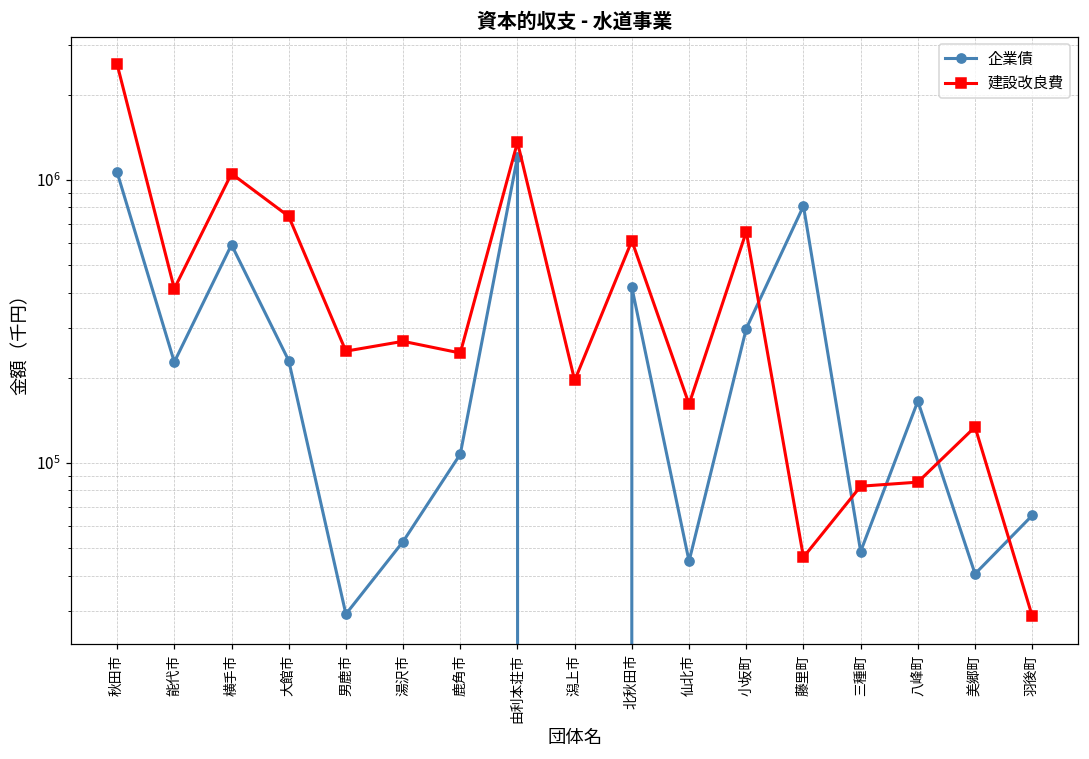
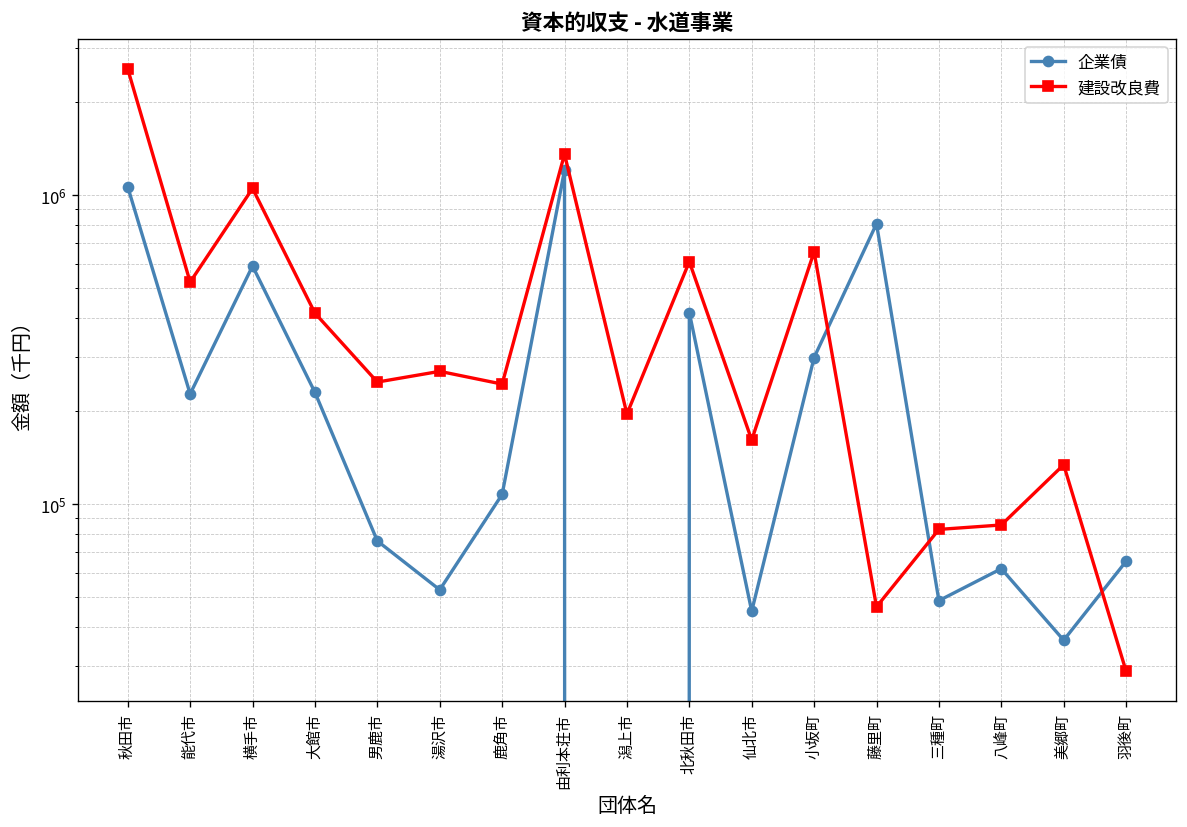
建設改良費, 能代市: 410000 -> 520000
建設改良費, 大館市: 740000 -> 420000
企業債, 男鹿市: 29000 -> 76000
企業債, 八峰町: 170000 -> 62000
企業債, 美郷町: 41000 -> 36000
